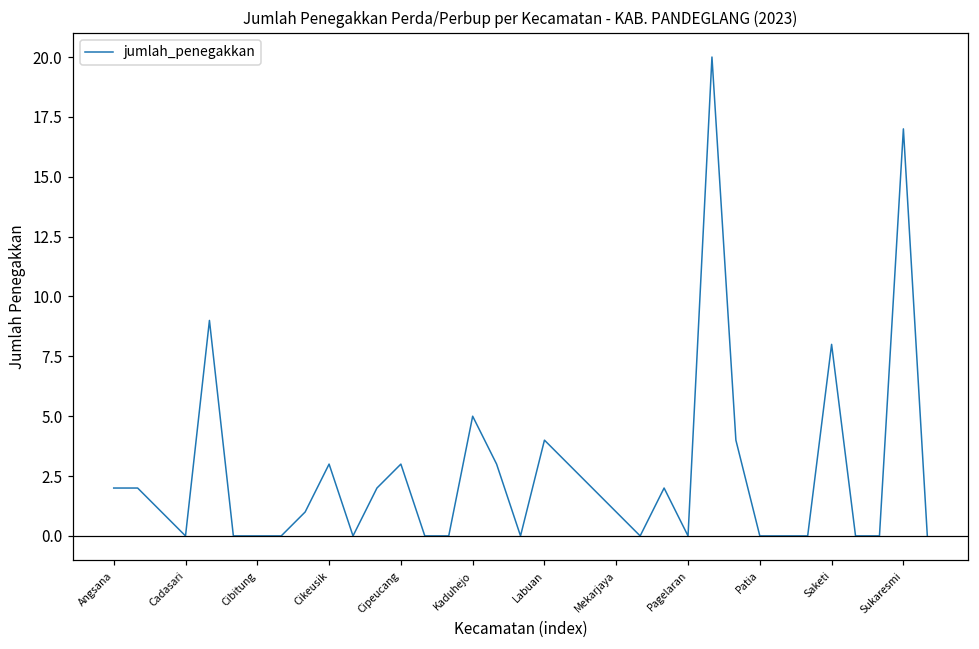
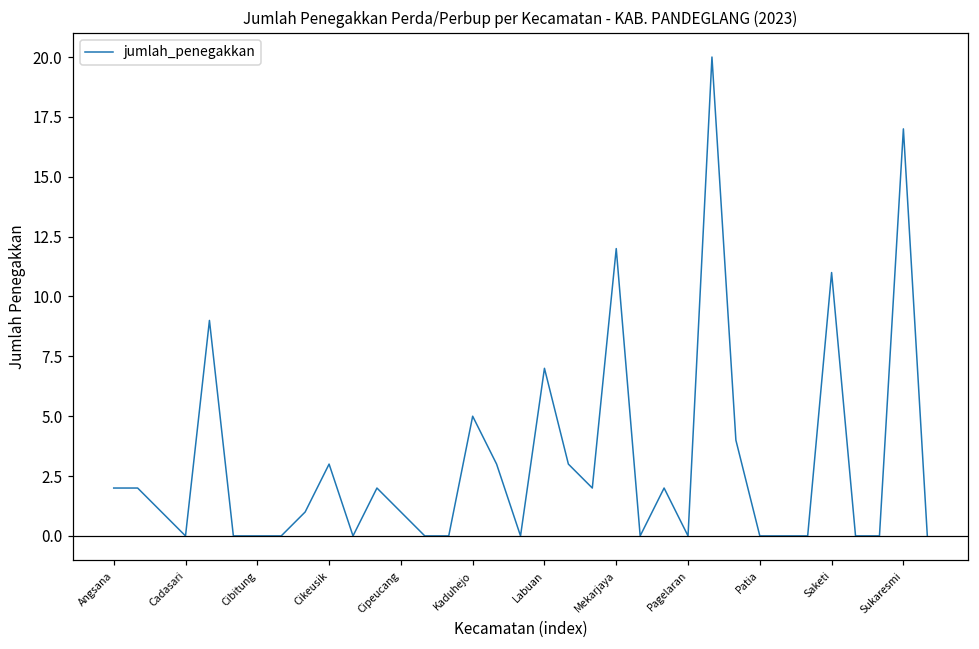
Cipeucang: 3 -> 1
Labuan: 4 -> 7
Mekarjaya: 1 -> 12
Saketi: 8 -> 11
